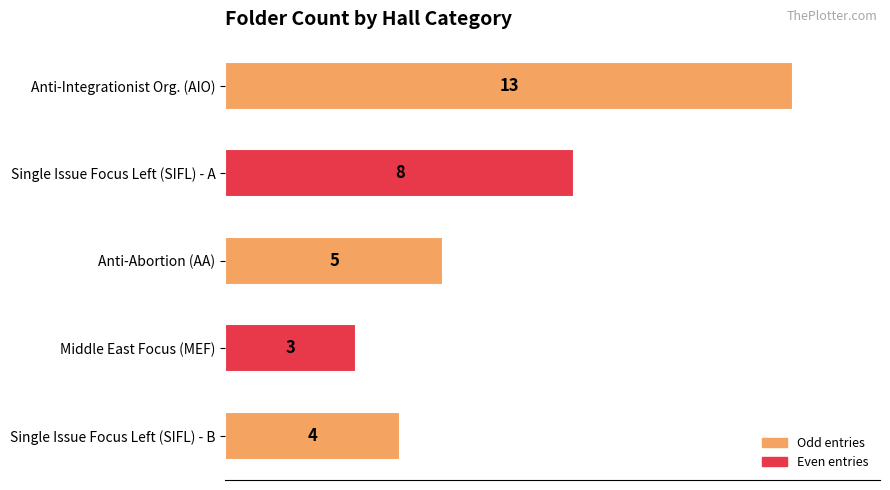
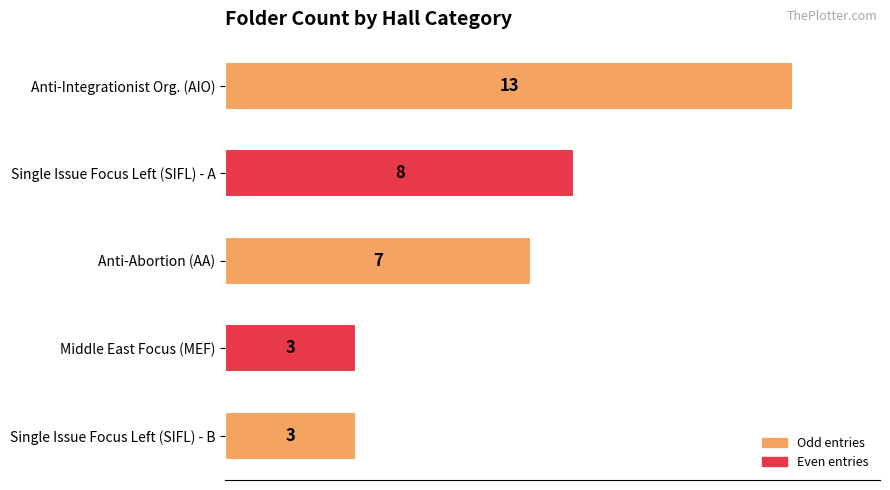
Anti-Abortion (AA): 5 -> 7
Single Issue Focus Left (SIFL) - B: 4 -> 3
